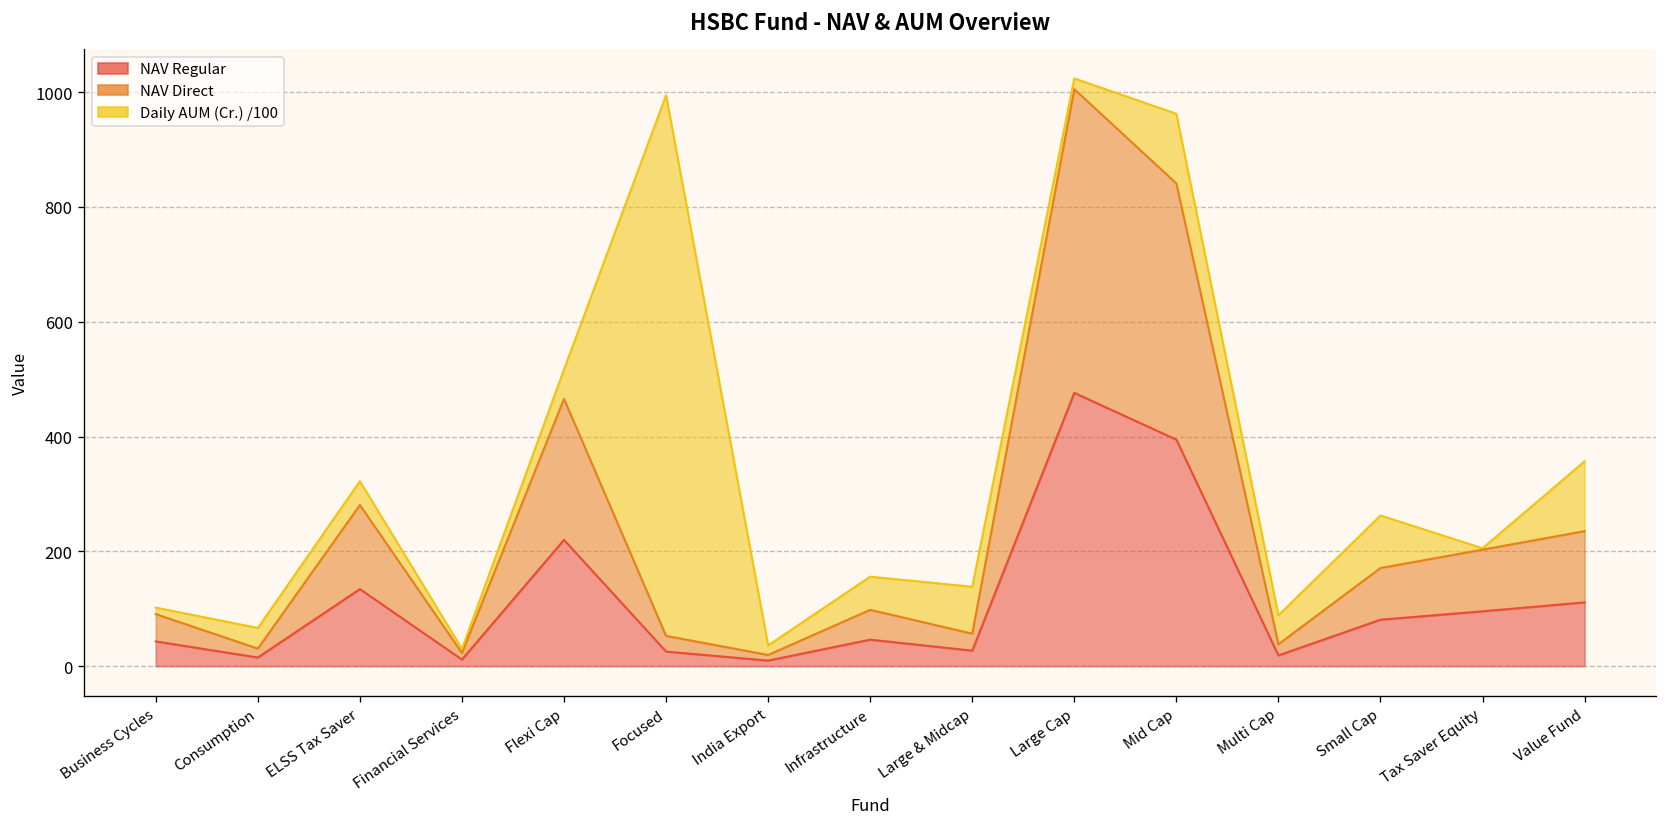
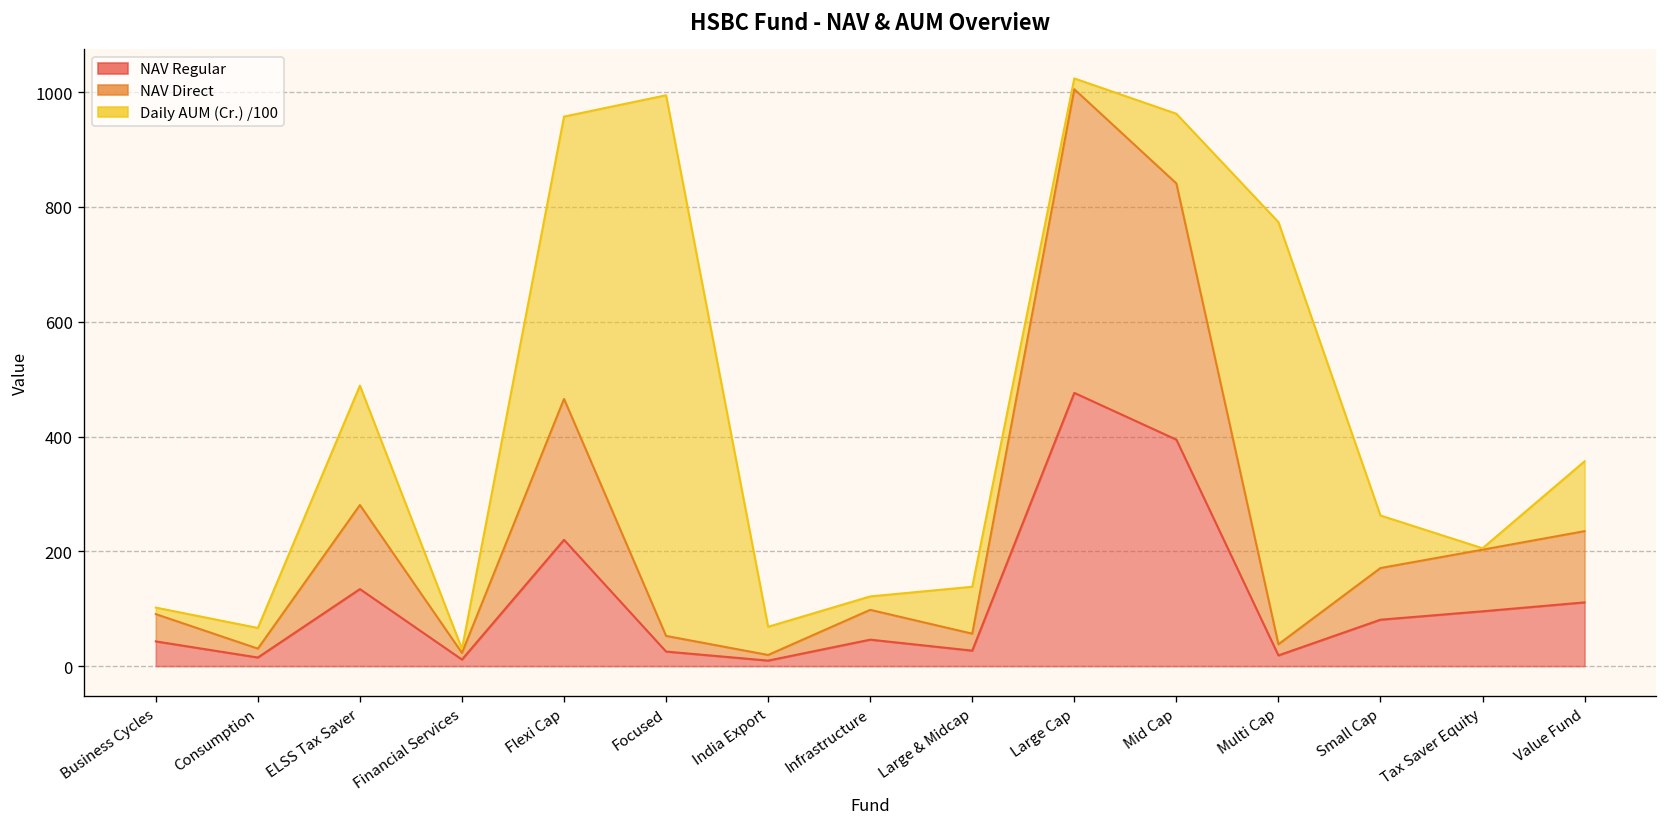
Daily AUM (Cr.) /100, ELSS Tax Saver: 40 -> 210
Daily AUM (Cr.) /100, Flexi Cap: 50 -> 490
Daily AUM (Cr.) /100, India Export: 20 -> 50
Daily AUM (Cr.) /100, Infrastructure: 60 -> 20
Daily AUM (Cr.) /100, Multi Cap: 50 -> 740
